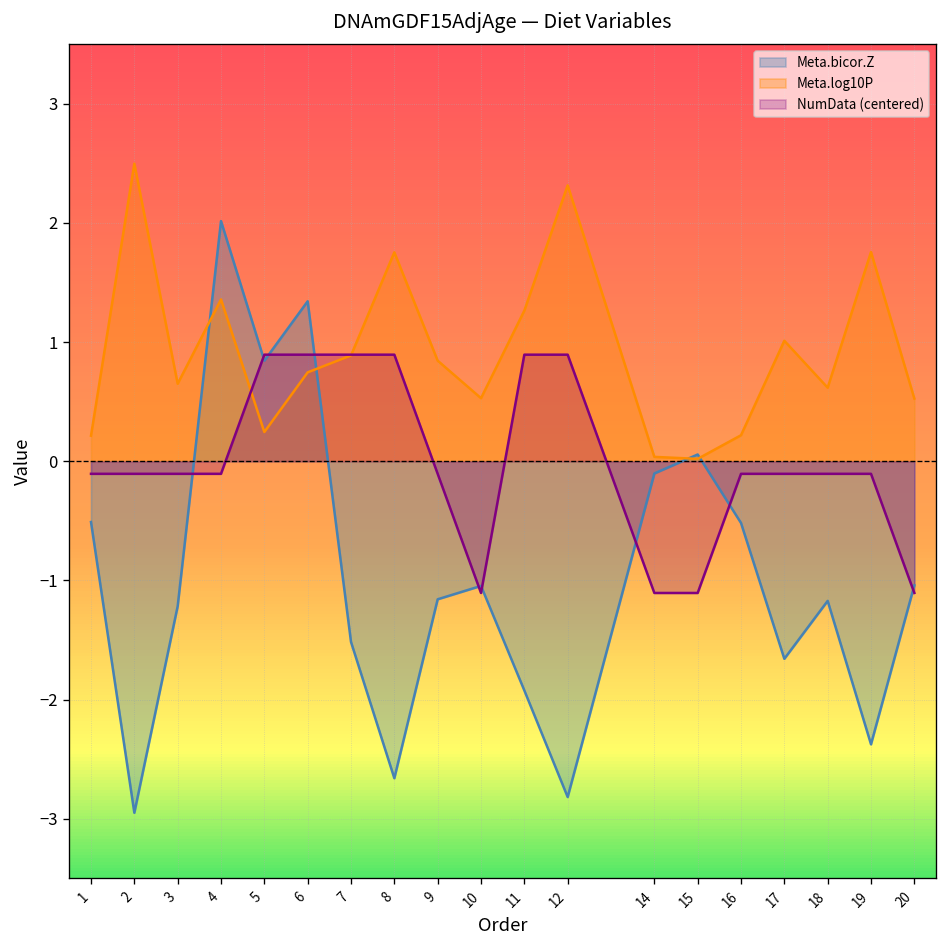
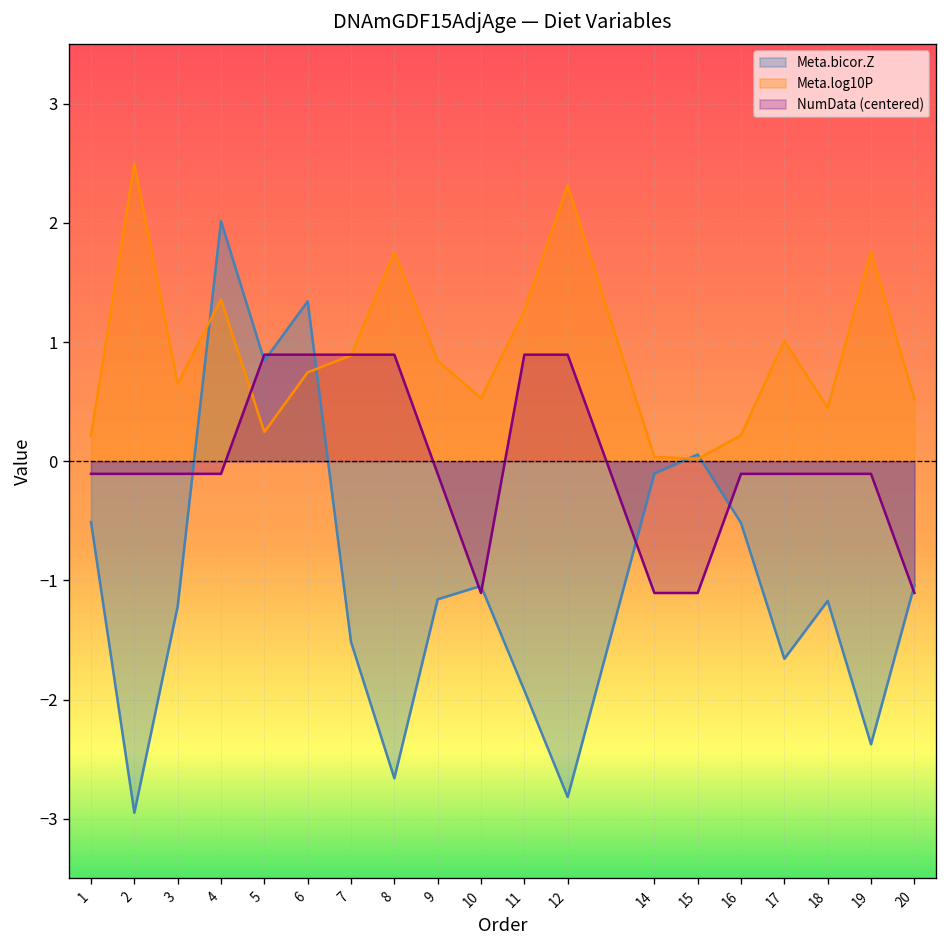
Meta.log10P, 18: 0.6 -> 0.4
